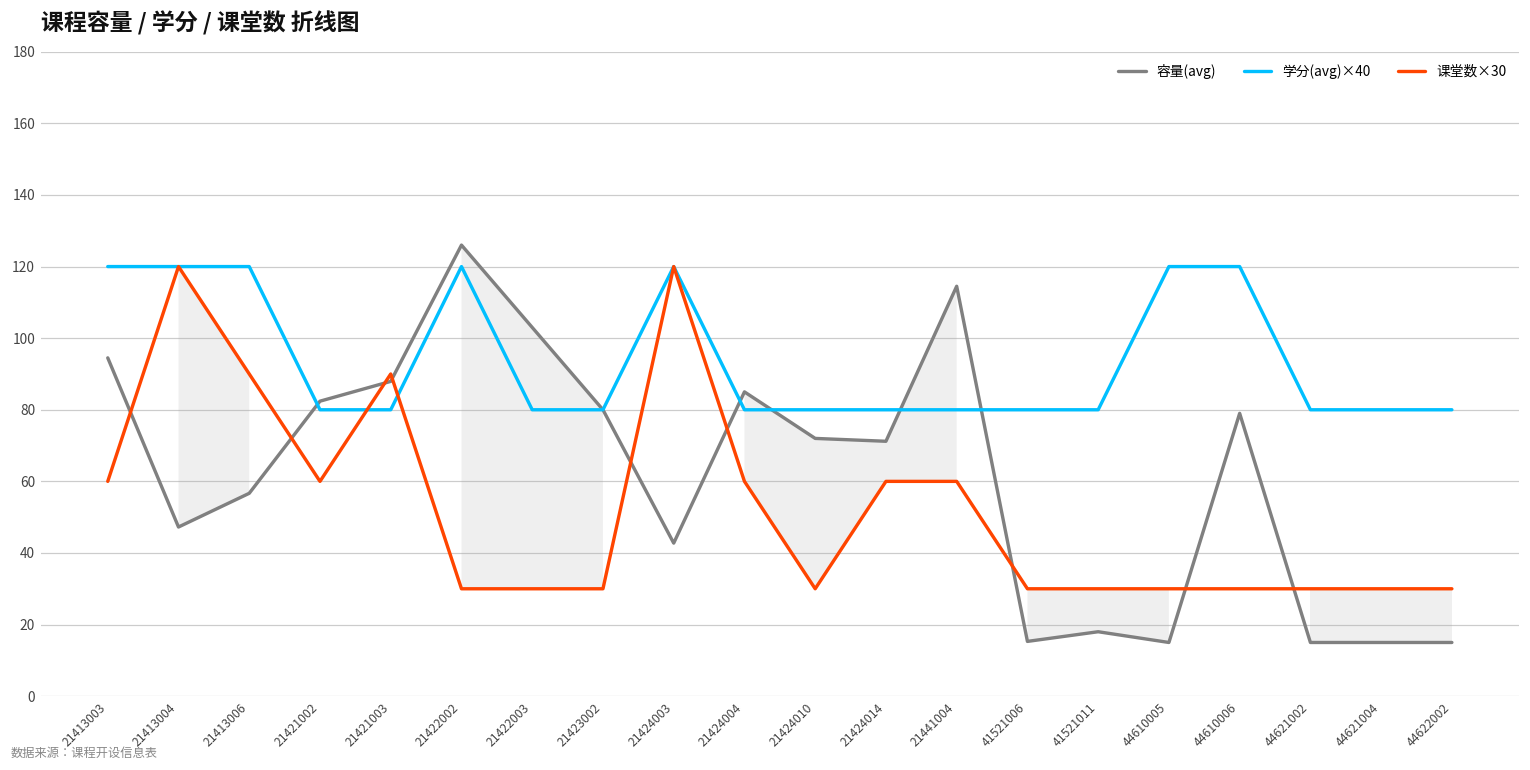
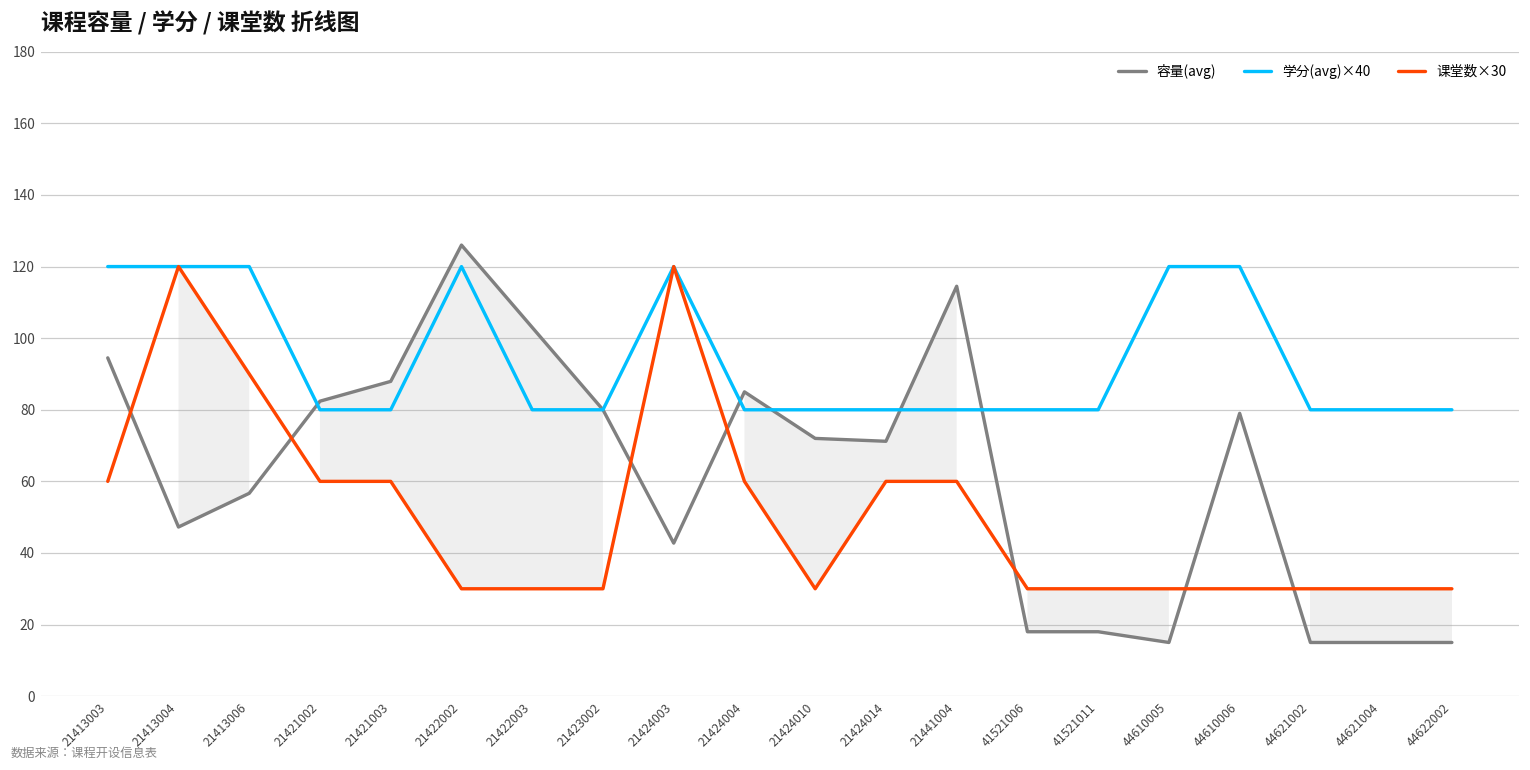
课堂数×30, 21421003: 90 -> 60
容量(avg), 41521006: 15 -> 18
